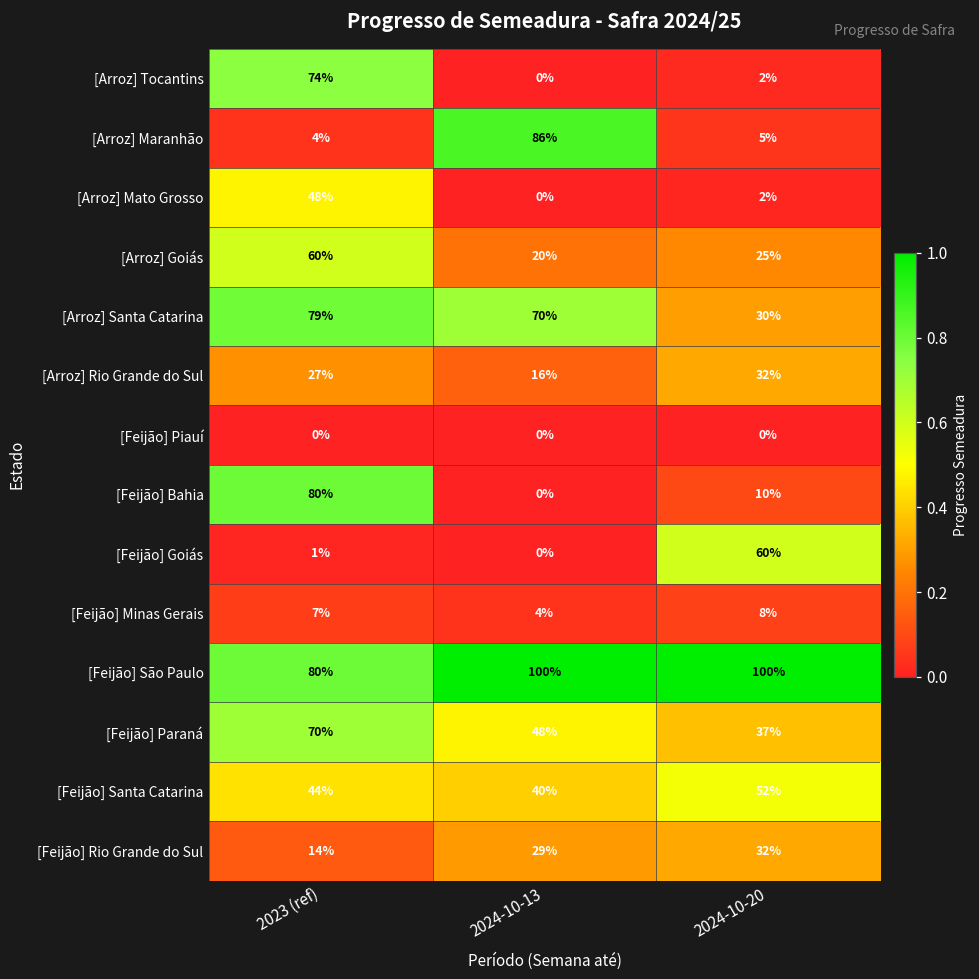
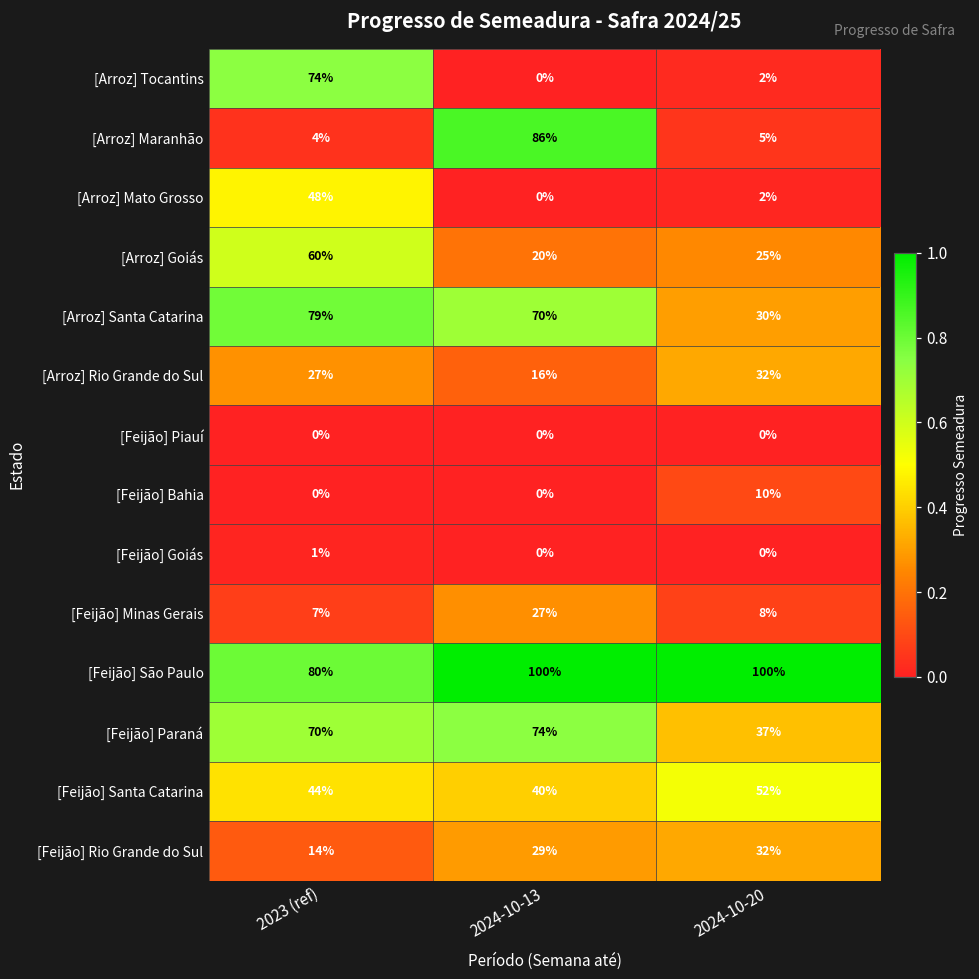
[Feijão] Bahia, 2023 (ref): 80% -> 0%
[Feijão] Goiás, 2024-10-20: 60% -> 0%
[Feijão] Minas Gerais, 2024-10-13: 4% -> 27%
[Feijão] Paraná, 2024-10-13: 48% -> 74%
